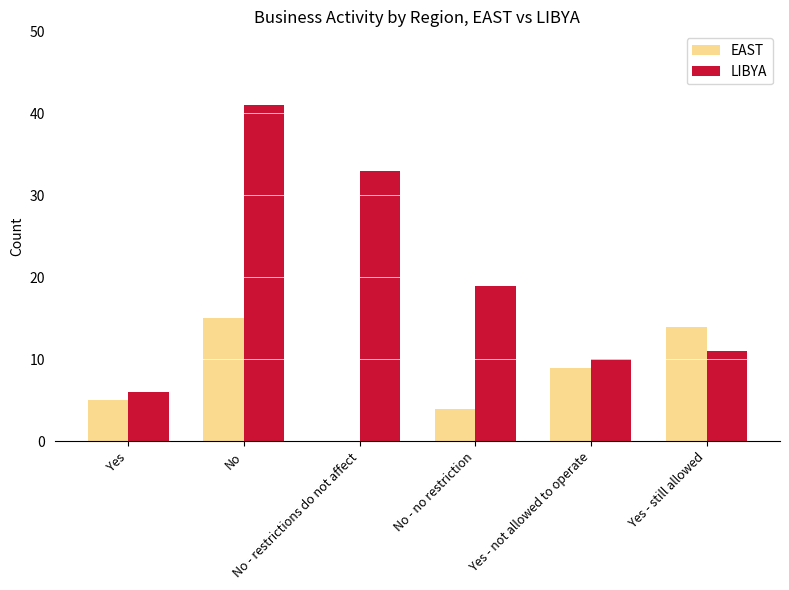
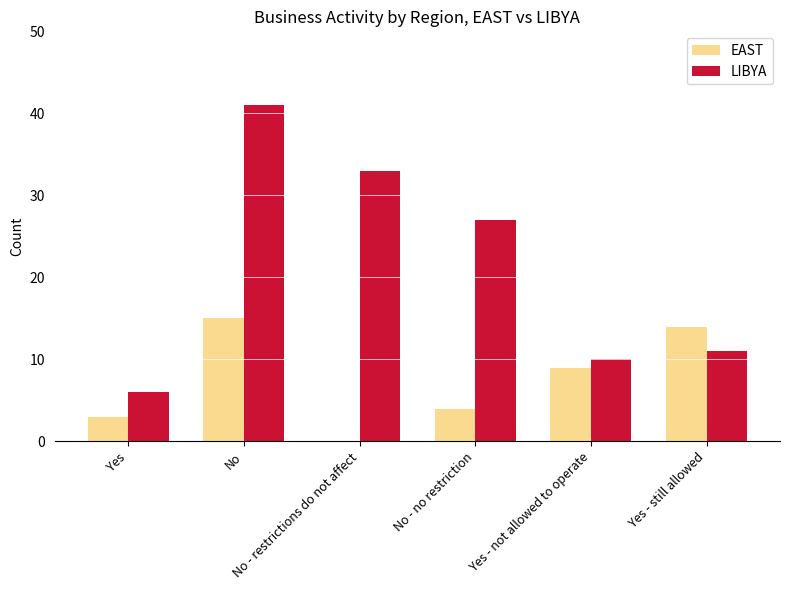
EAST, Yes: 5 -> 3
LIBYA, No - no restriction: 19 -> 27
